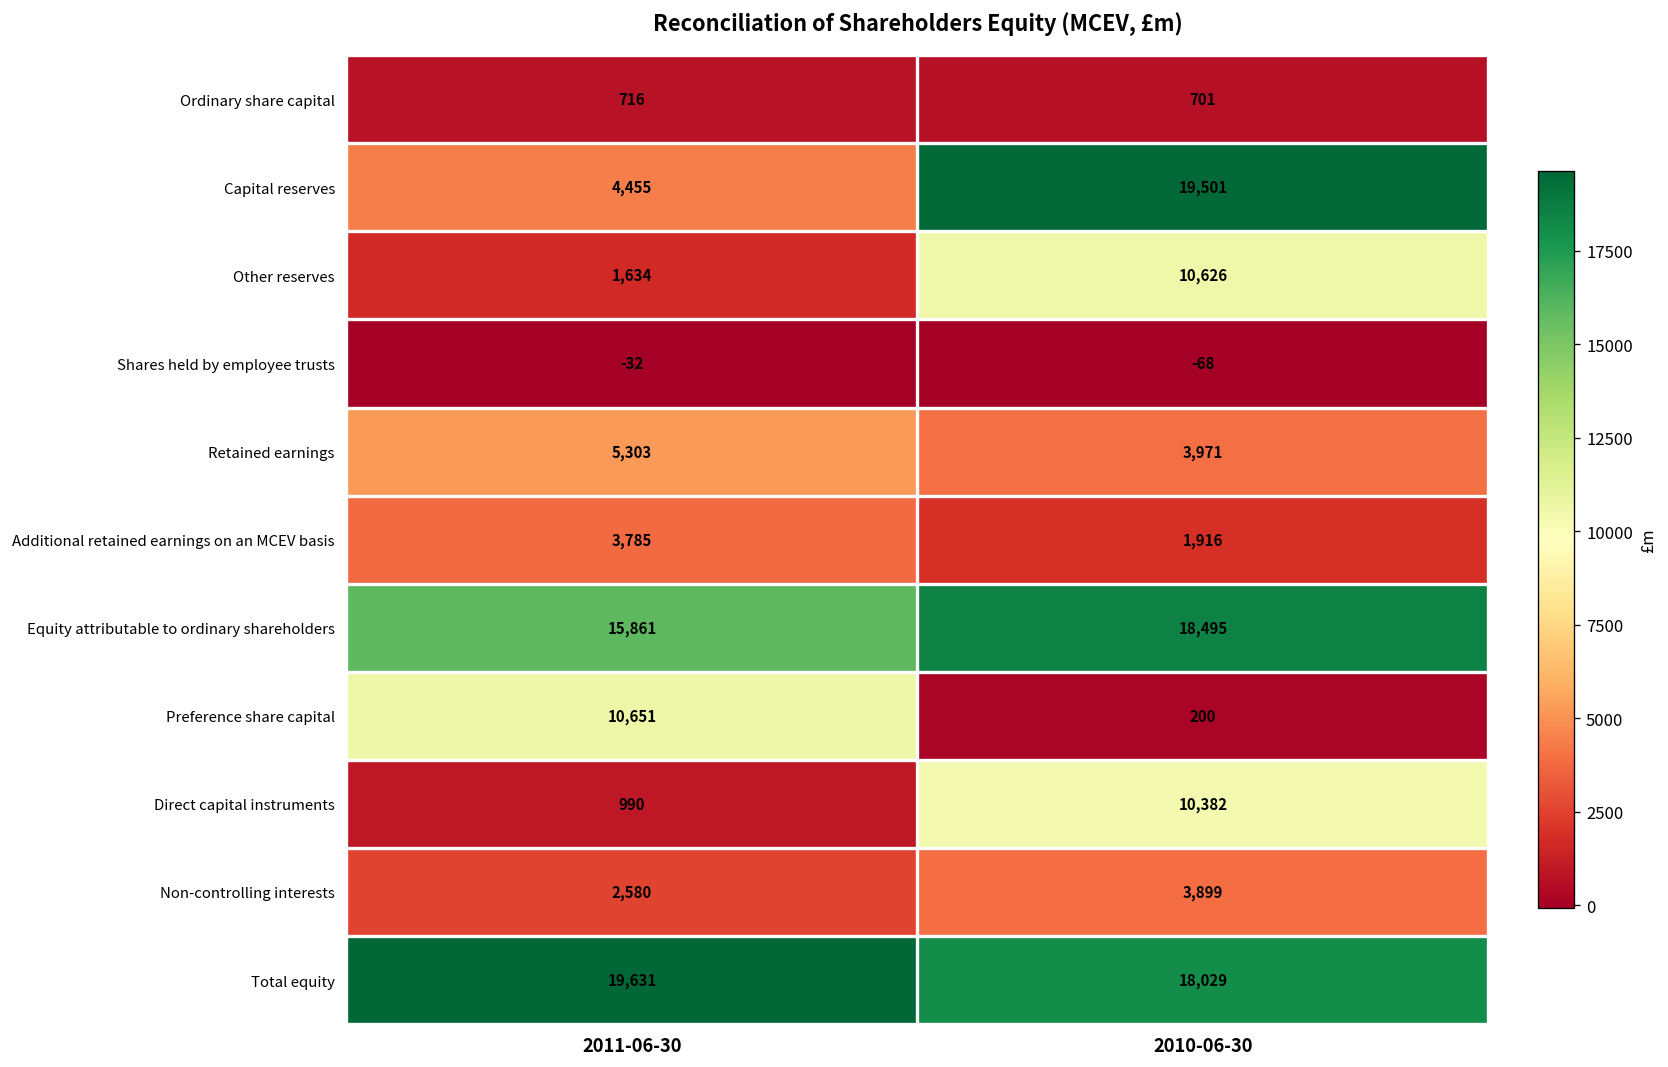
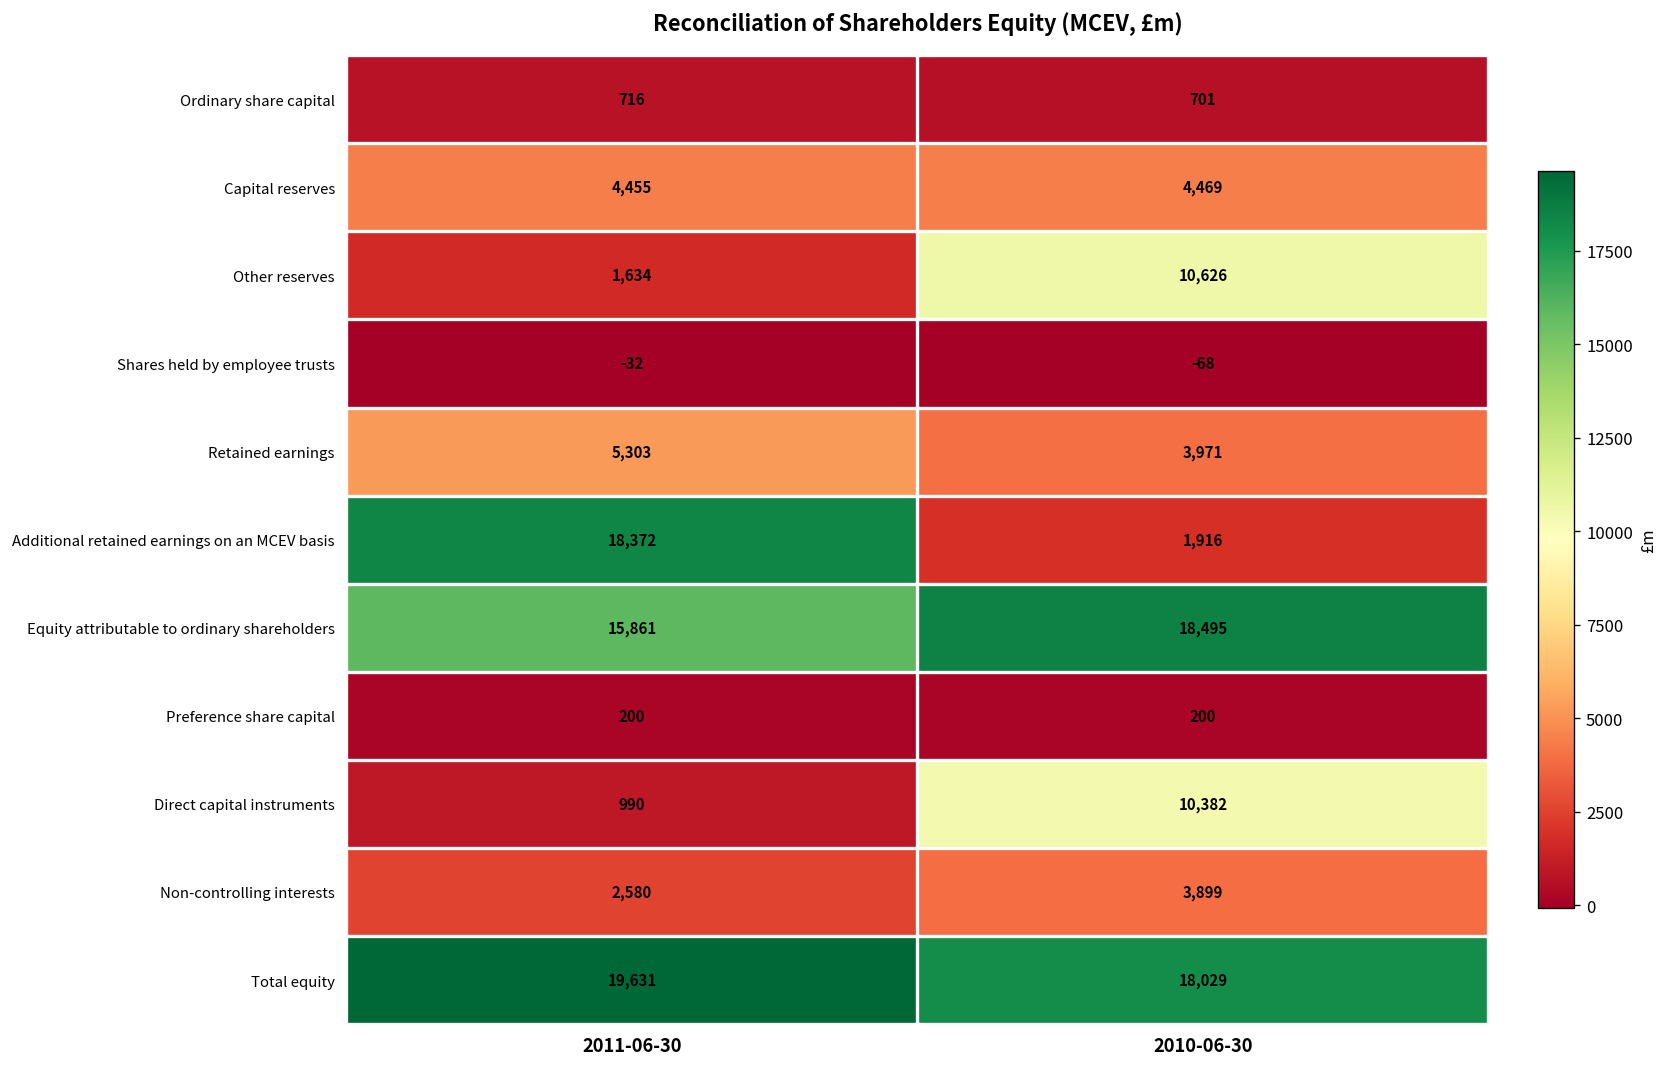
Capital reserves, 2010-06-30: 19,501 -> 4,469
Additional retained earnings on an MCEV basis, 2011-06-30: 3,785 -> 18,372
Preference share capital, 2011-06-30: 10,651 -> 200
